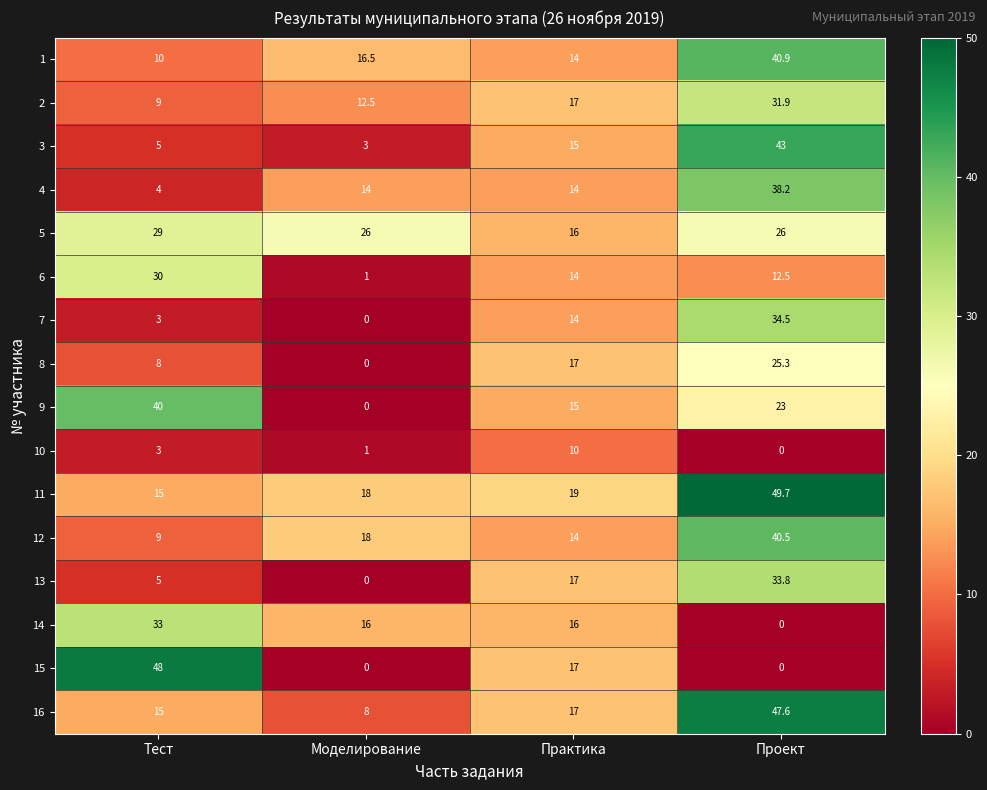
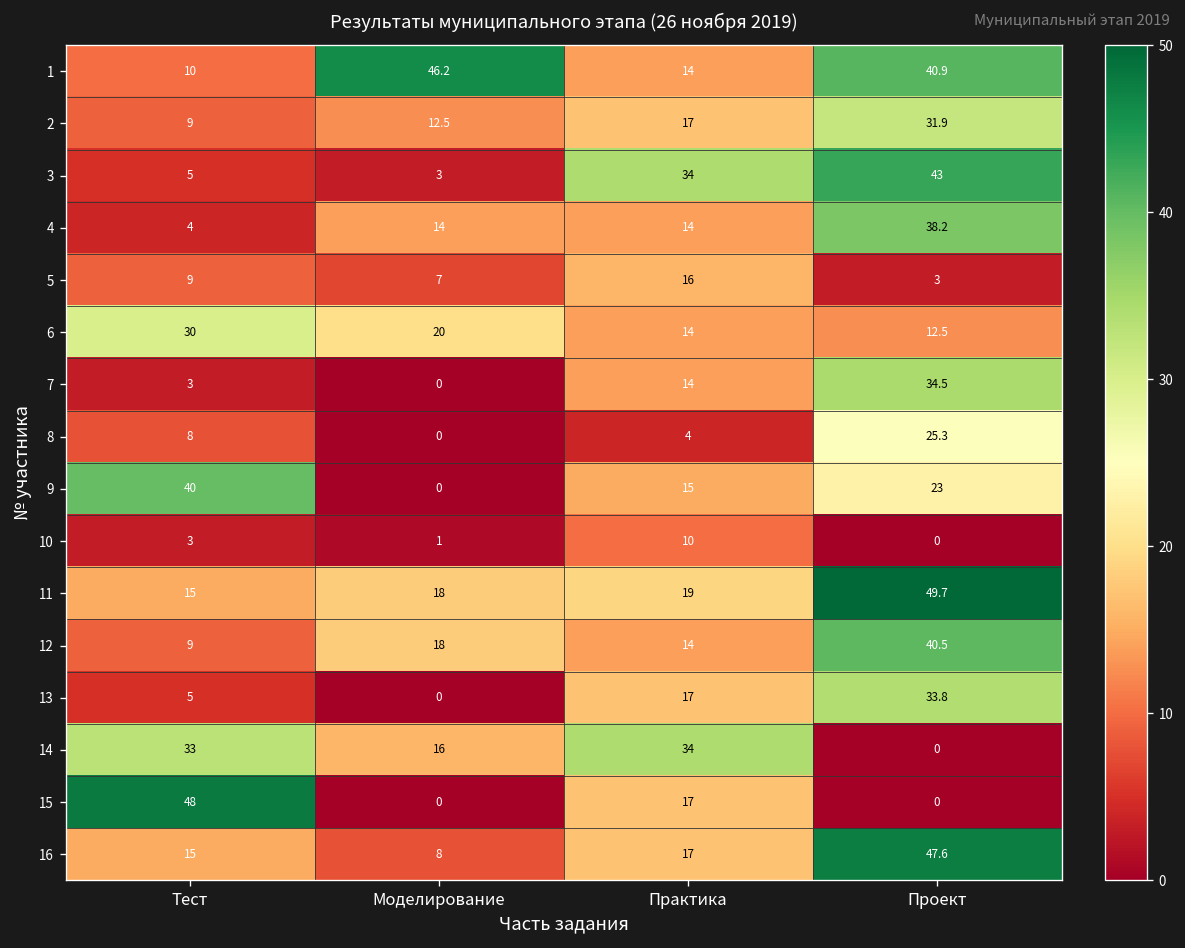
1, Моделирование: 16.5 -> 46.2
3, Практика: 15 -> 34
5, Тест: 29 -> 9
5, Моделирование: 26 -> 7
5, Проект: 26 -> 3
6, Моделирование: 1 -> 20
8, Практика: 17 -> 4
14, Практика: 16 -> 34
